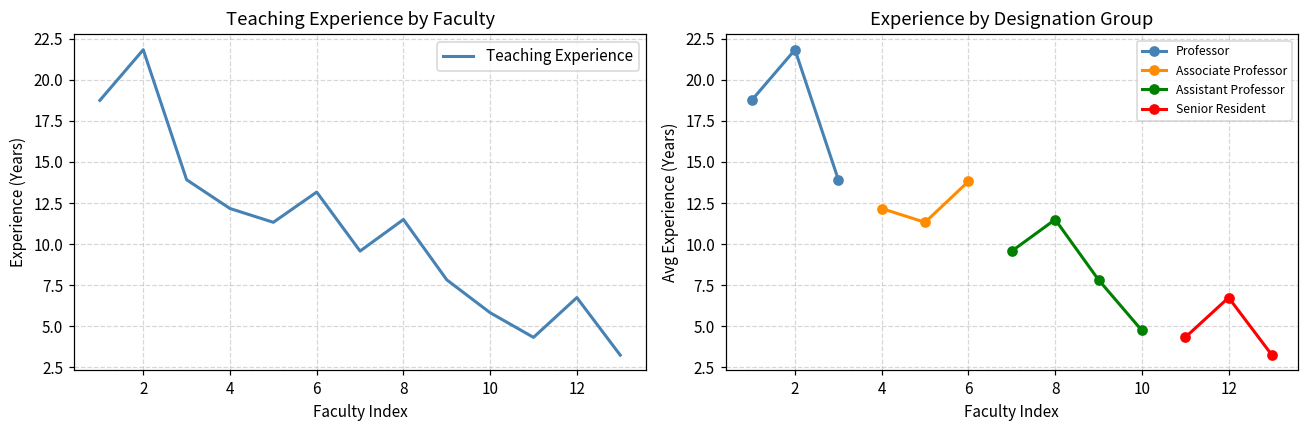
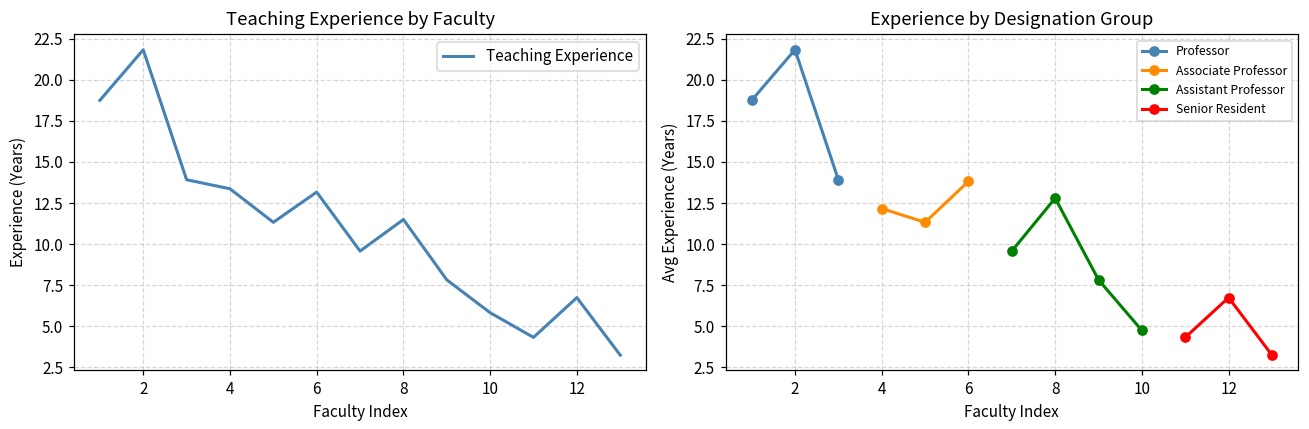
Teaching Experience by Faculty, 4: 12.2 -> 13.4
Experience by Designation Group, Assistant Professor, 8: 11.5 -> 12.8
